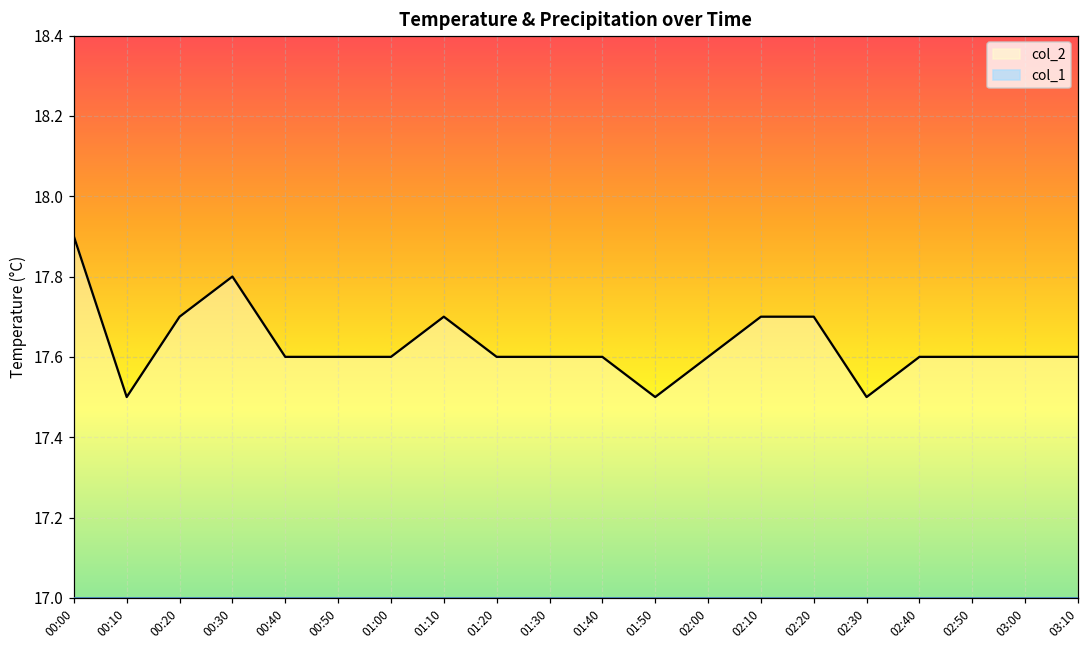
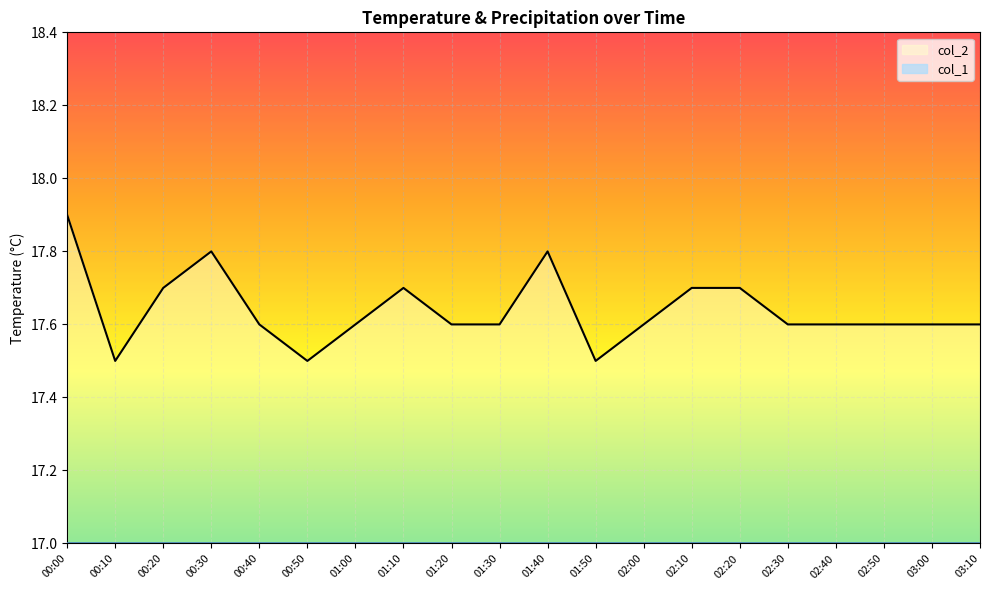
col_2, 00:50: 17.6 -> 17.5
col_2, 01:40: 17.6 -> 17.8
col_2, 02:30: 17.5 -> 17.6
